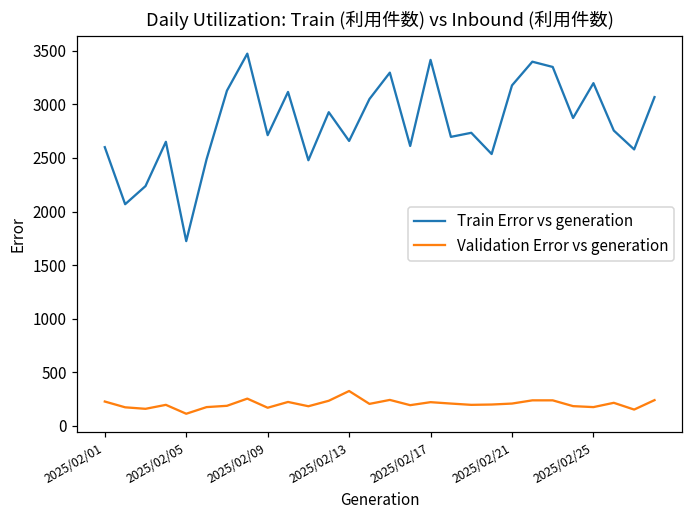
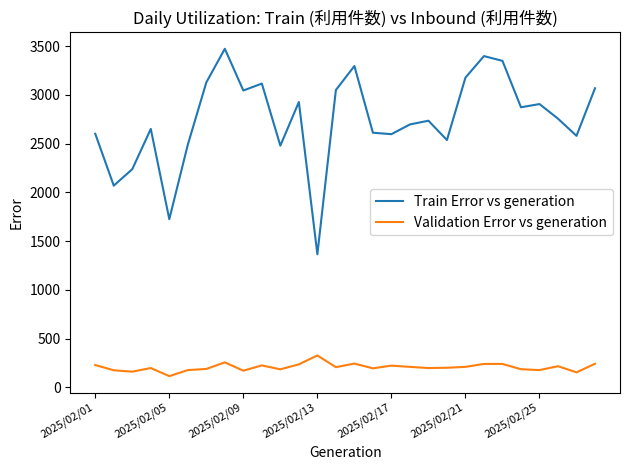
Train Error vs generation, 2025/02/09: 2700 -> 3000
Train Error vs generation, 2025/02/13: 2700 -> 1400
Train Error vs generation, 2025/02/17: 3400 -> 2600
Train Error vs generation, 2025/02/25: 3200 -> 2900
